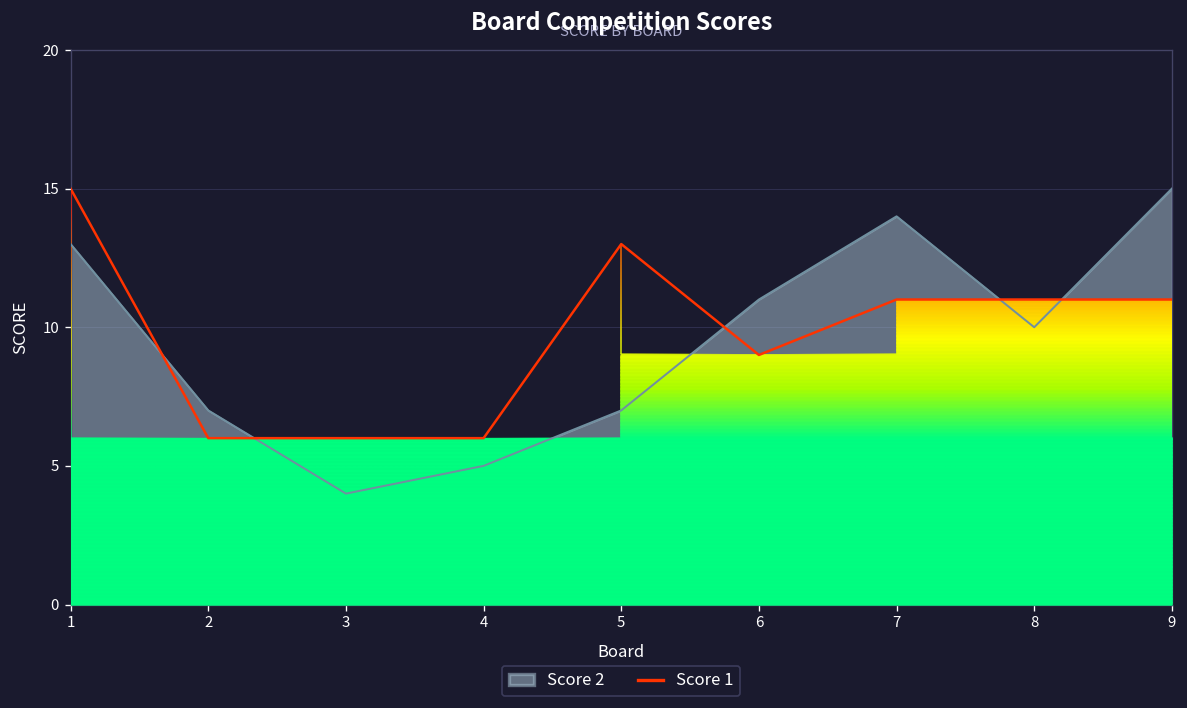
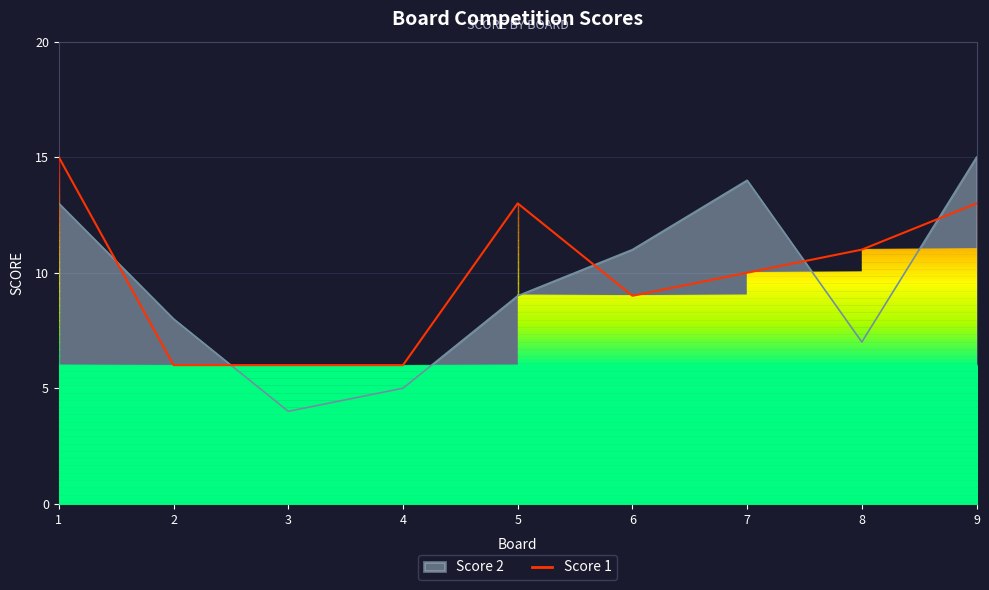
Score 2, 2: 7 -> 8
Score 2, 5: 7 -> 9
Score 1, 7: 11 -> 10
Score 2, 8: 10 -> 7
Score 1, 9: 11 -> 13
